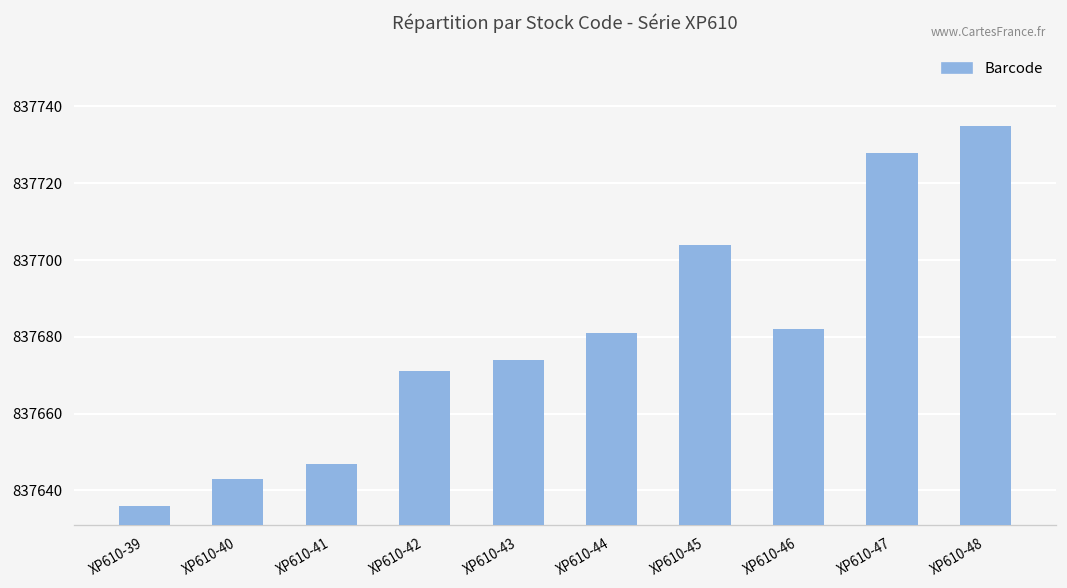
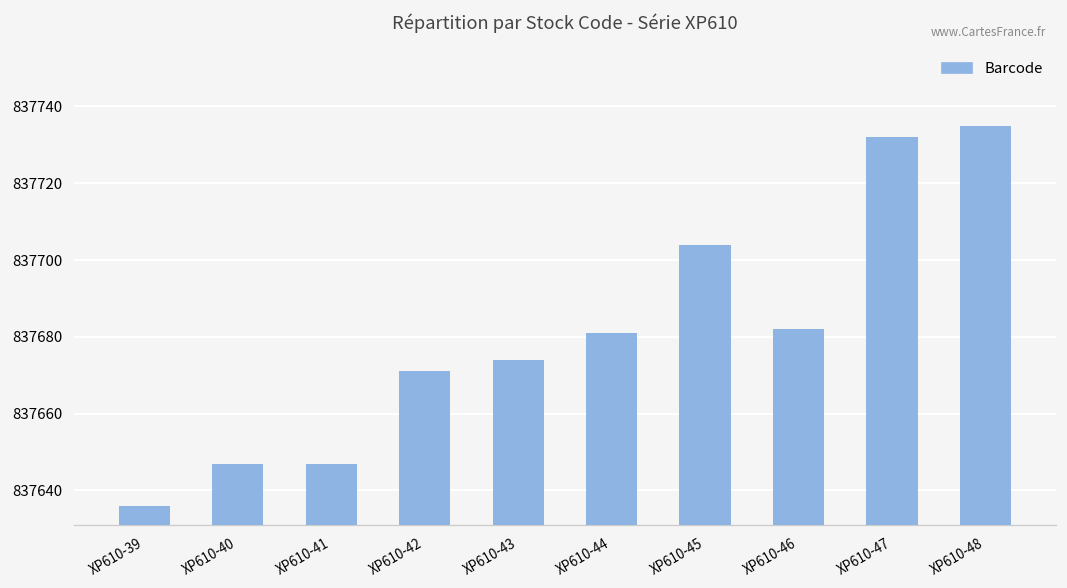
XP610-40: 837643 -> 837647
XP610-47: 837728 -> 837732
